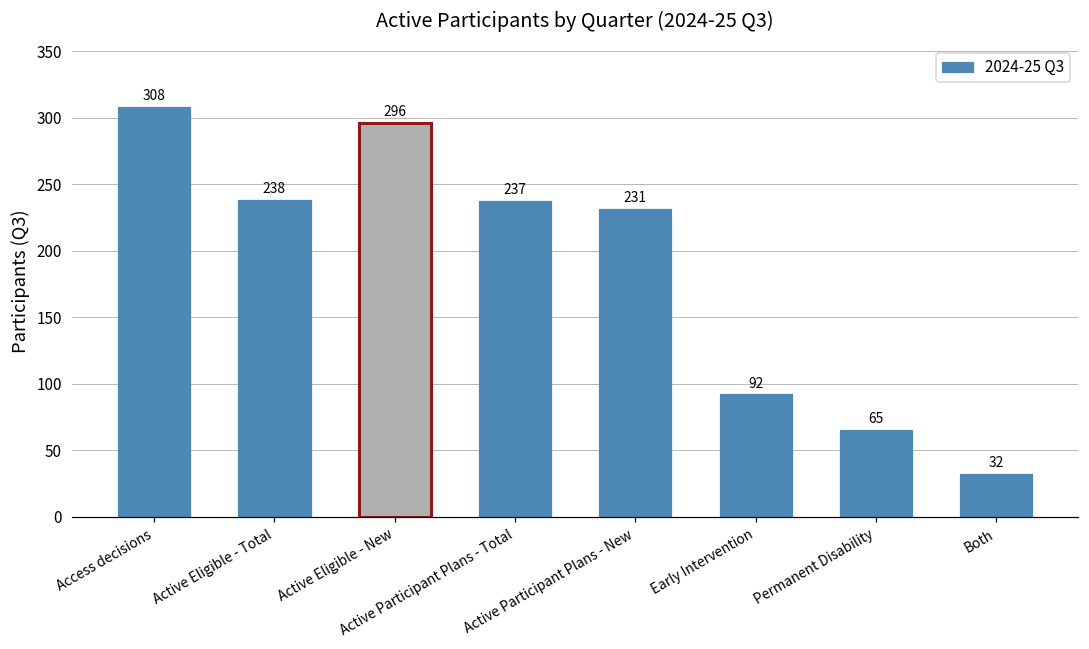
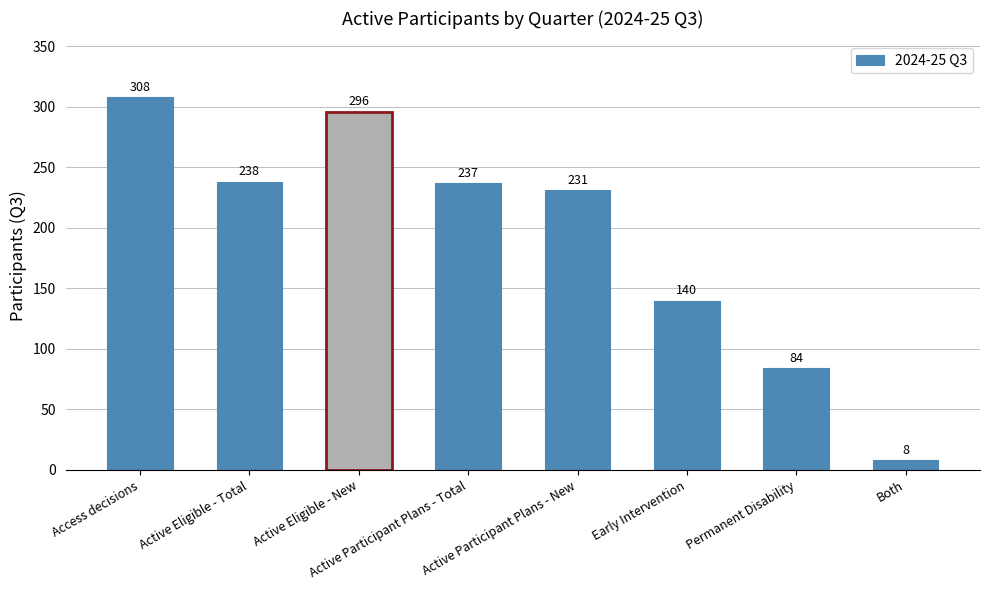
Early Intervention: 92 -> 140
Permanent Disability: 65 -> 84
Both: 32 -> 8
